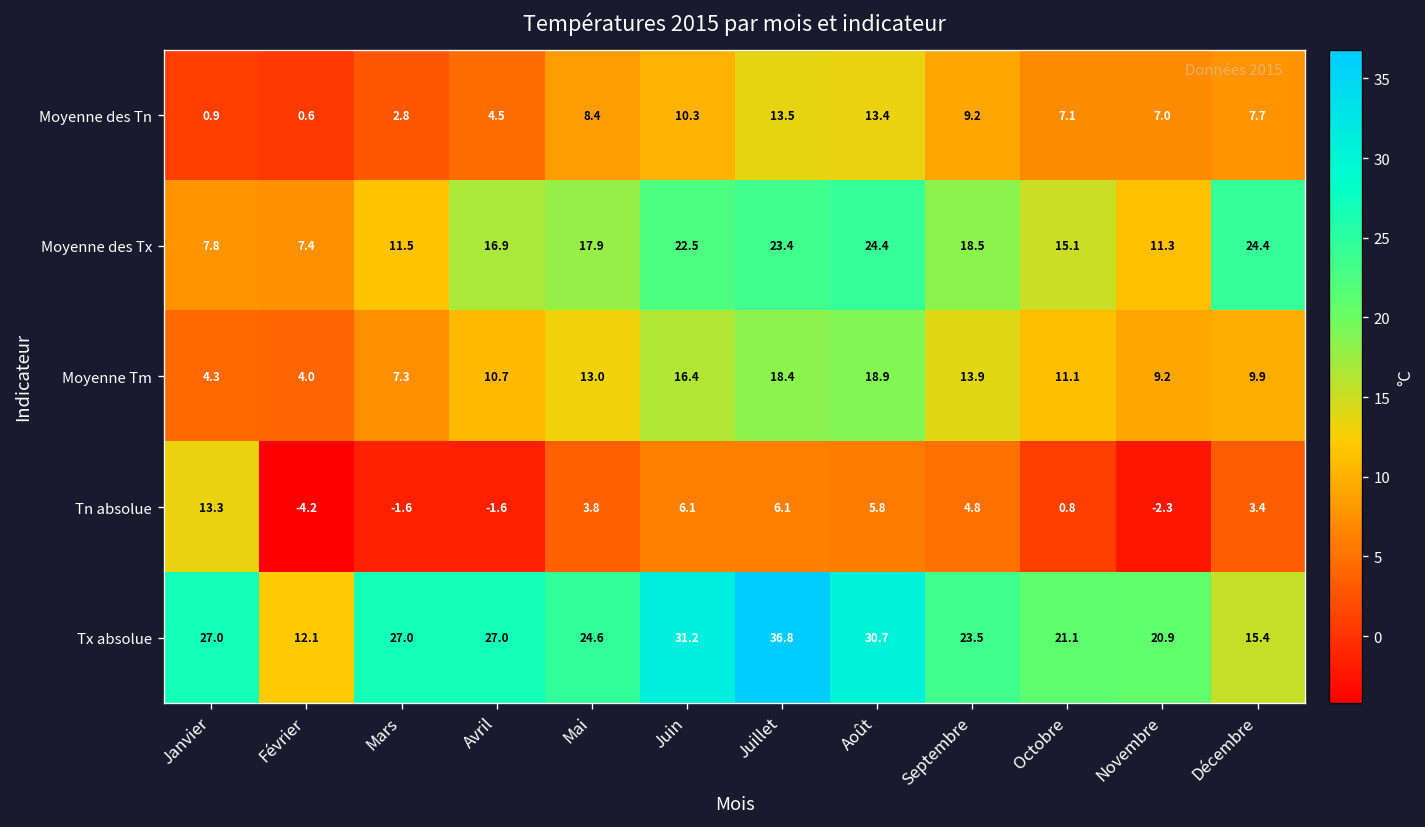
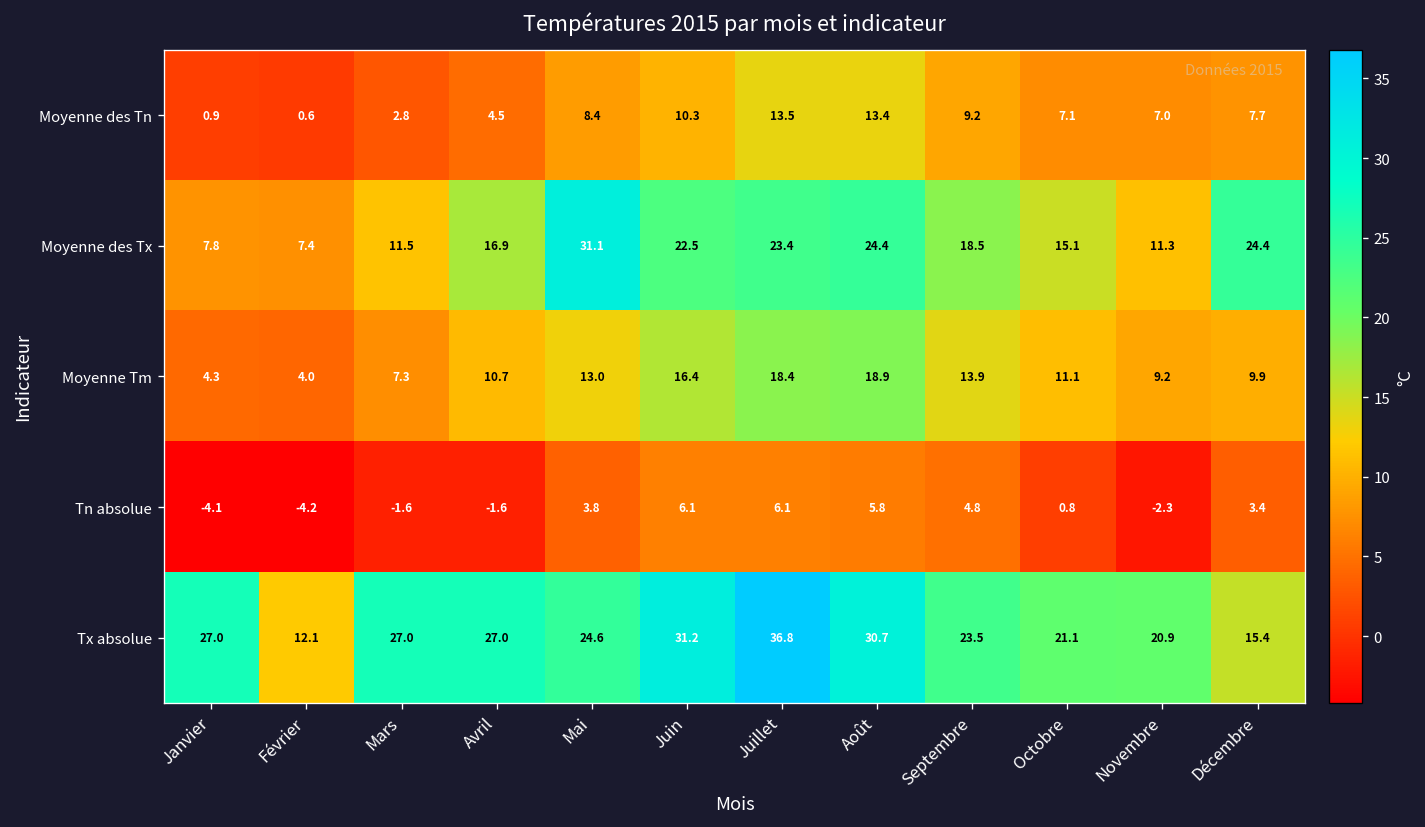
Moyenne des Tx, Mai: 17.9 -> 31.1
Tn absolue, Janvier: 13.3 -> -4.1
